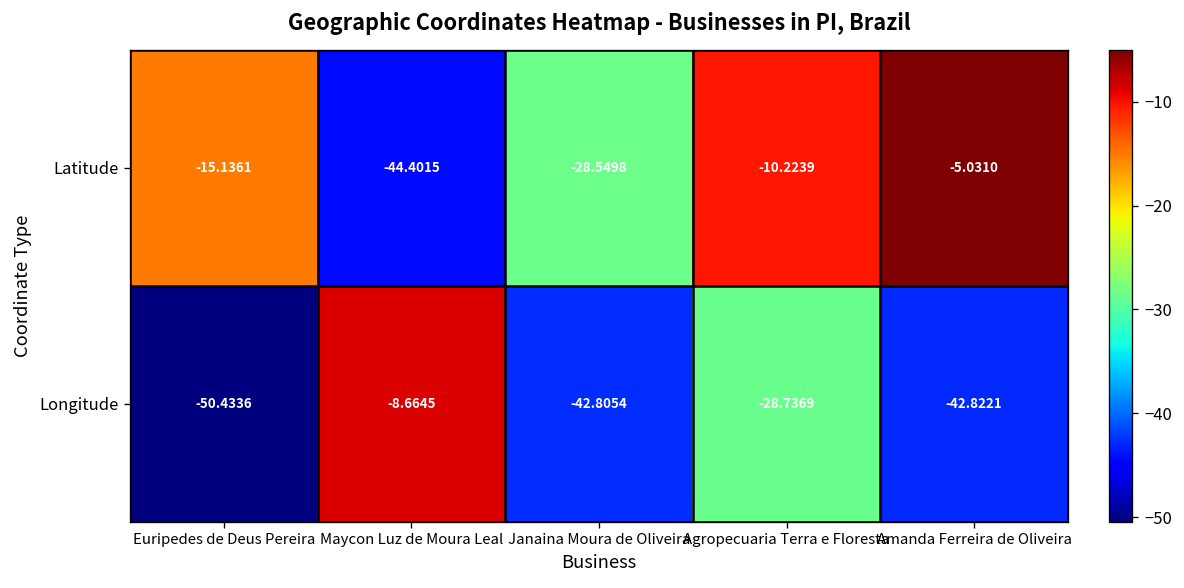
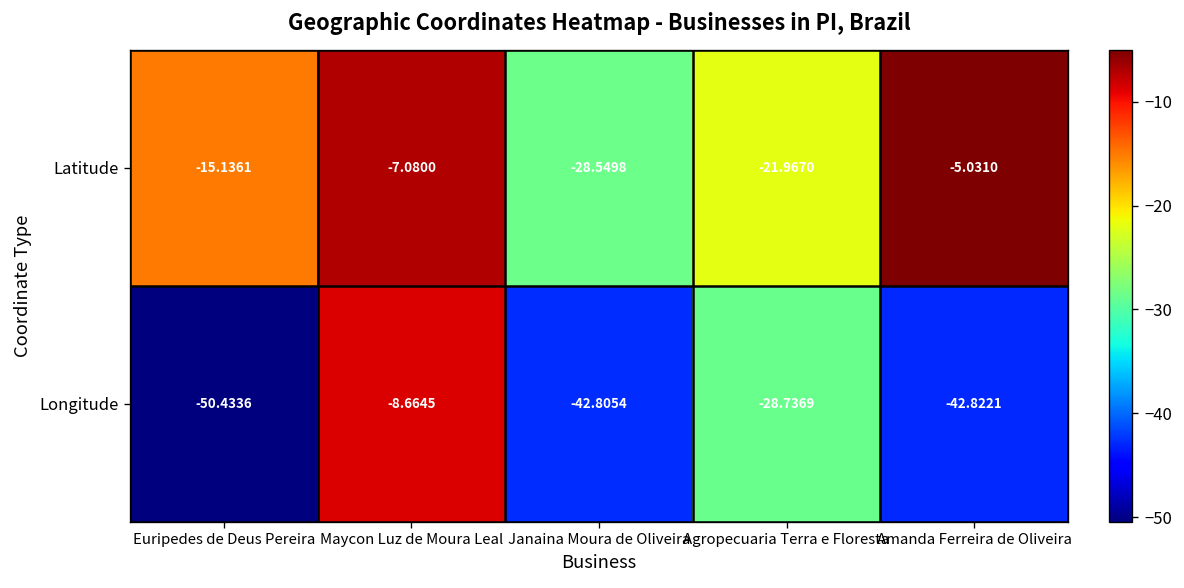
Latitude, Maycon Luz de Moura Leal: -44.4015 -> -7.0800
Latitude, Agropecuaria Terra e Floresta: -10.2239 -> -21.9670
